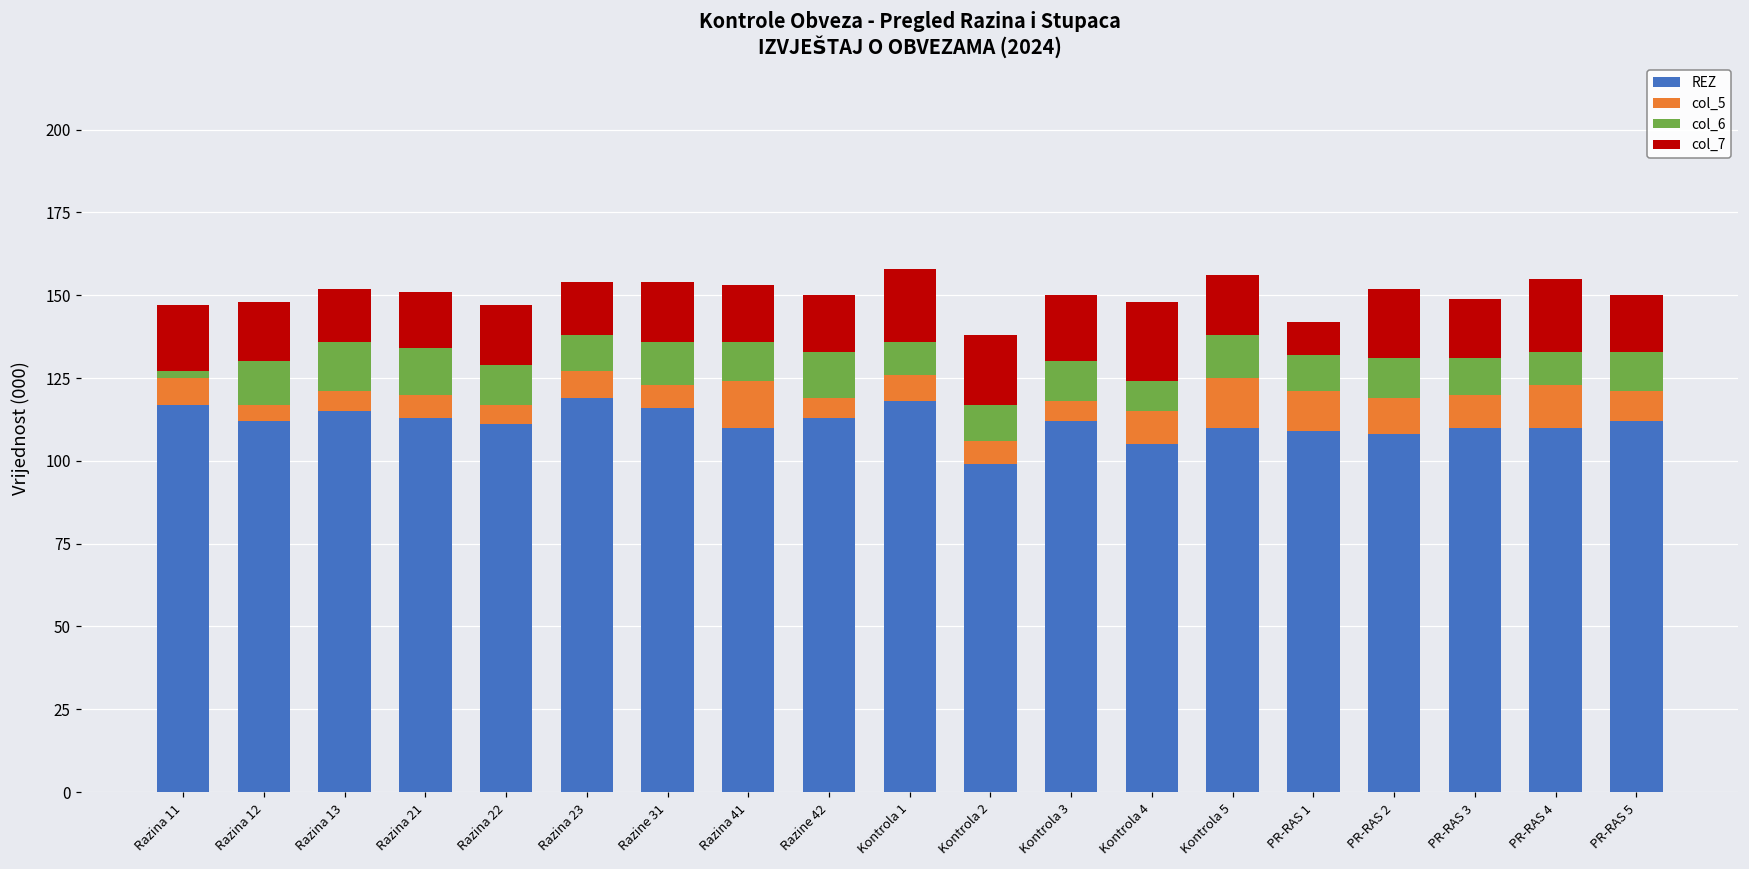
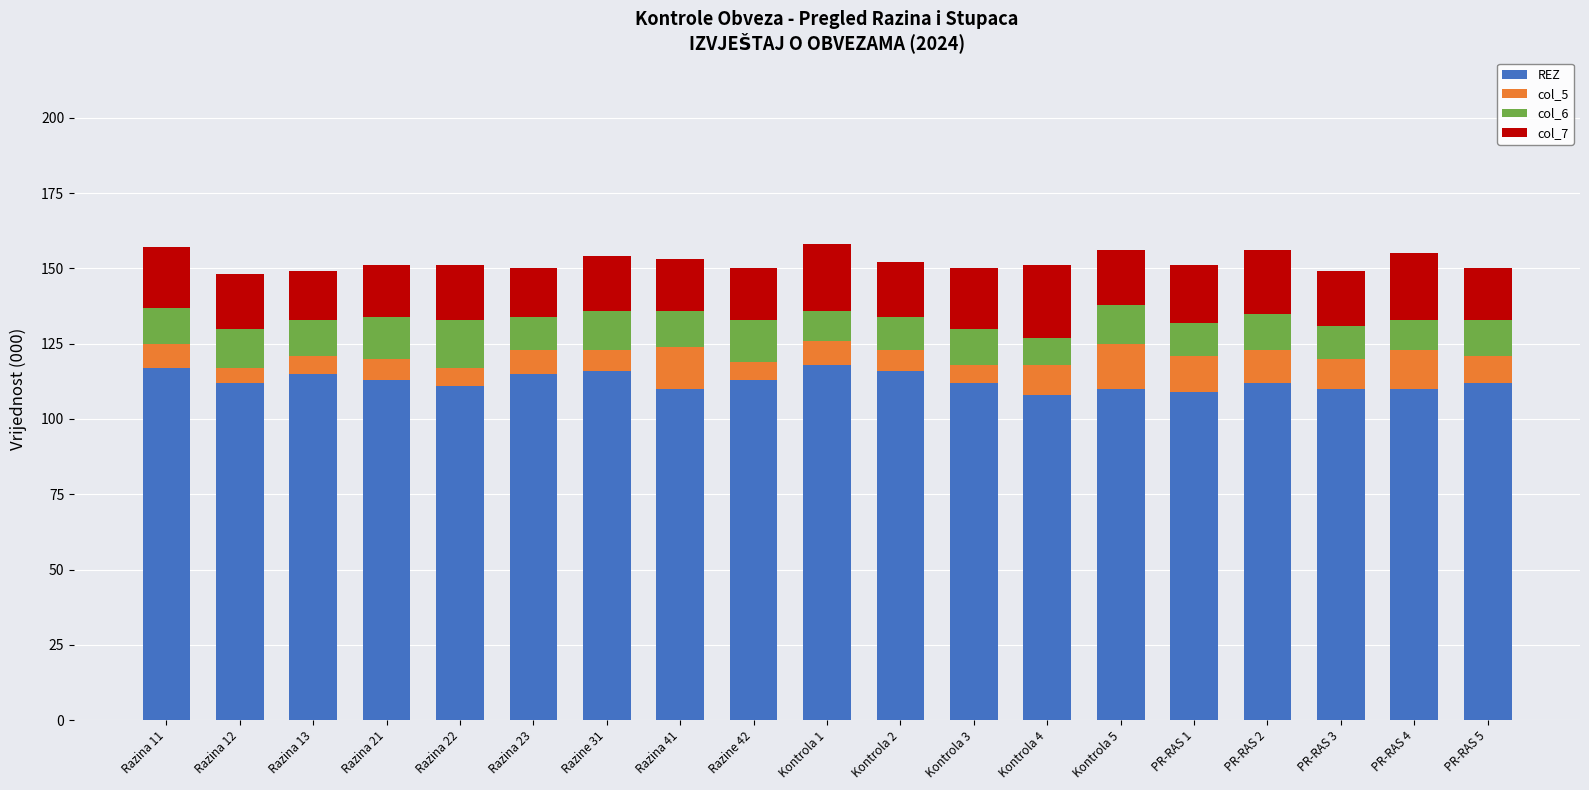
col_6, Razina 11: 2 -> 12
col_6, Razina 13: 15 -> 12
col_6, Razina 22: 12 -> 16
REZ, Razina 23: 119 -> 115
REZ, Kontrola 2: 99 -> 116
col_7, Kontrola 2: 21 -> 18
REZ, Kontrola 4: 105 -> 108
col_7, PR-RAS 1: 10 -> 19
REZ, PR-RAS 2: 108 -> 112
